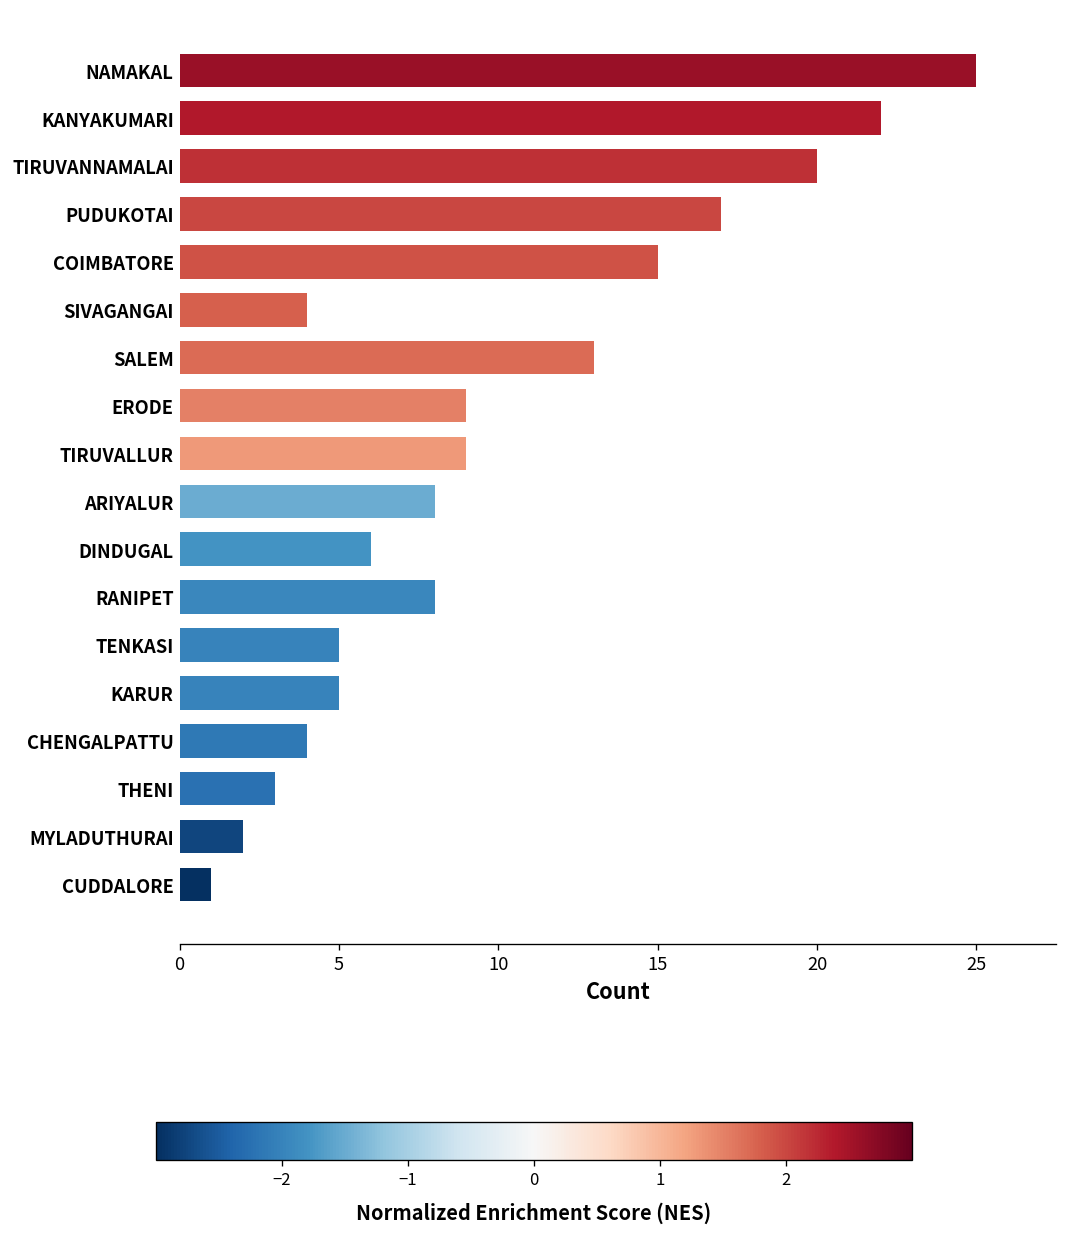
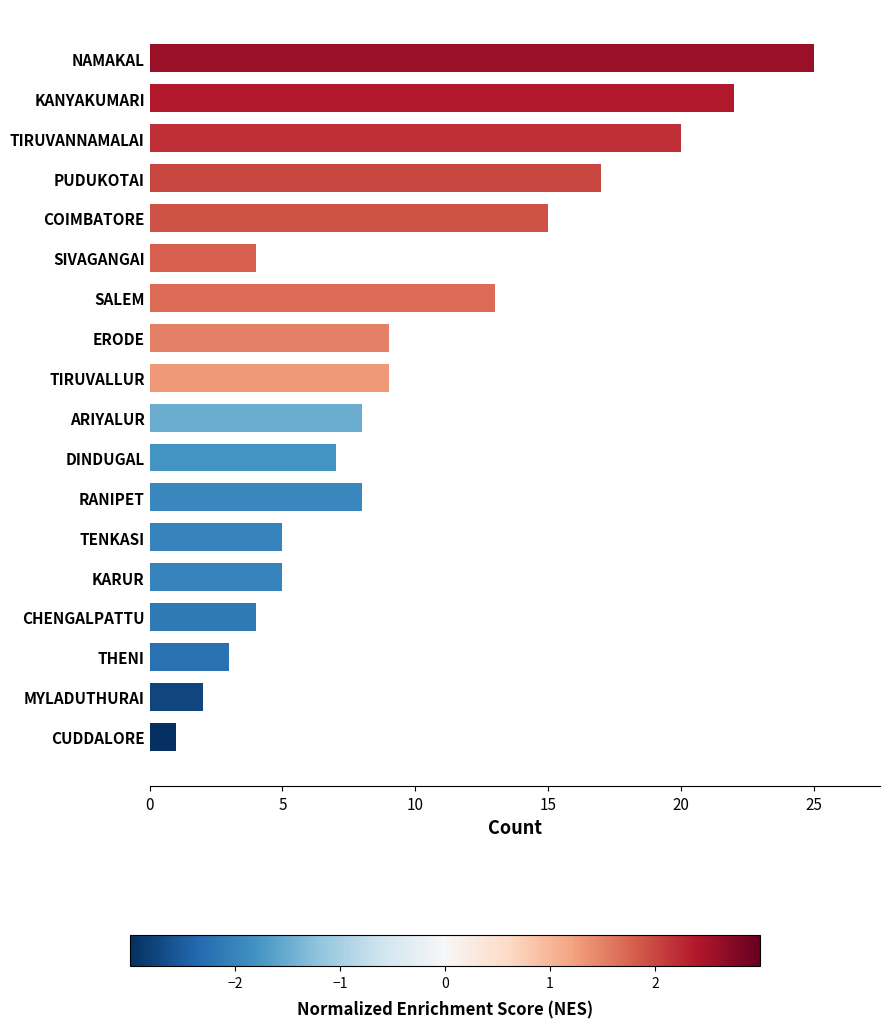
DINDUGAL: 6 -> 7
